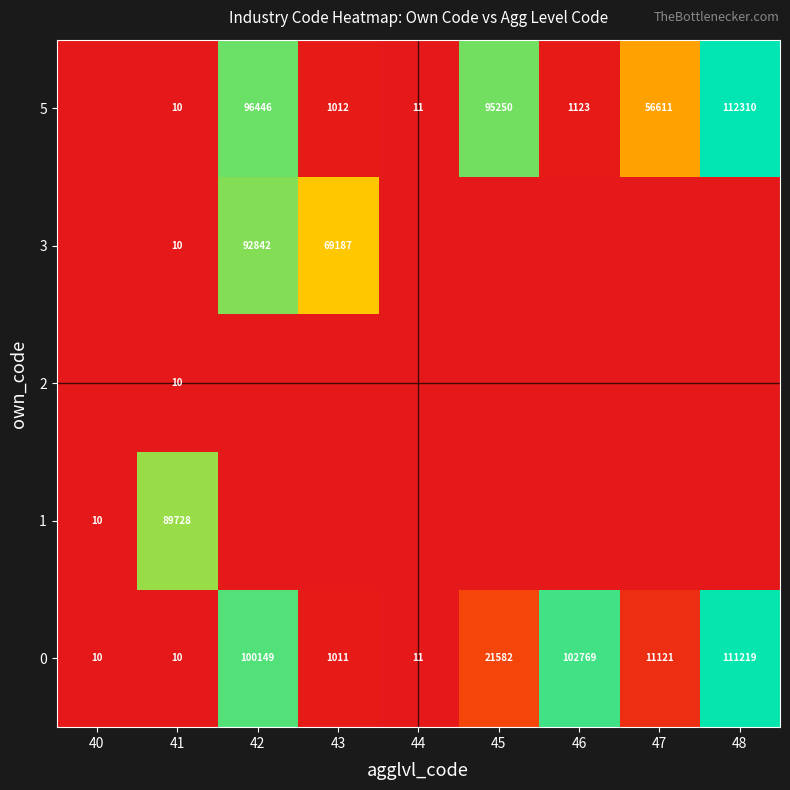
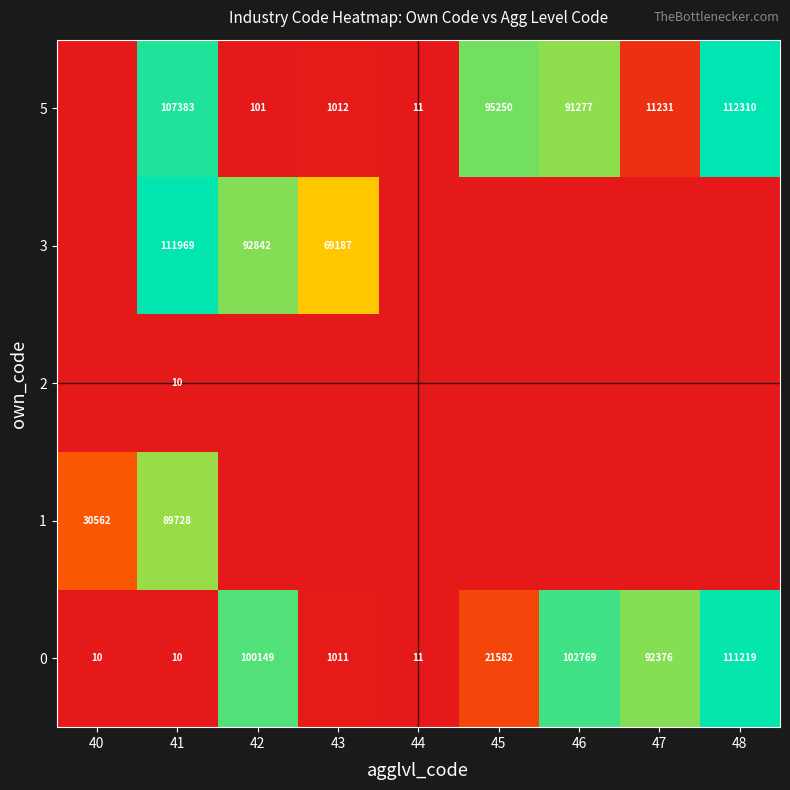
5, 41: 10 -> 107383
5, 42: 96446 -> 101
5, 46: 1123 -> 91277
5, 47: 56611 -> 11231
3, 41: 10 -> 111969
1, 40: 10 -> 30562
0, 47: 11121 -> 92376
